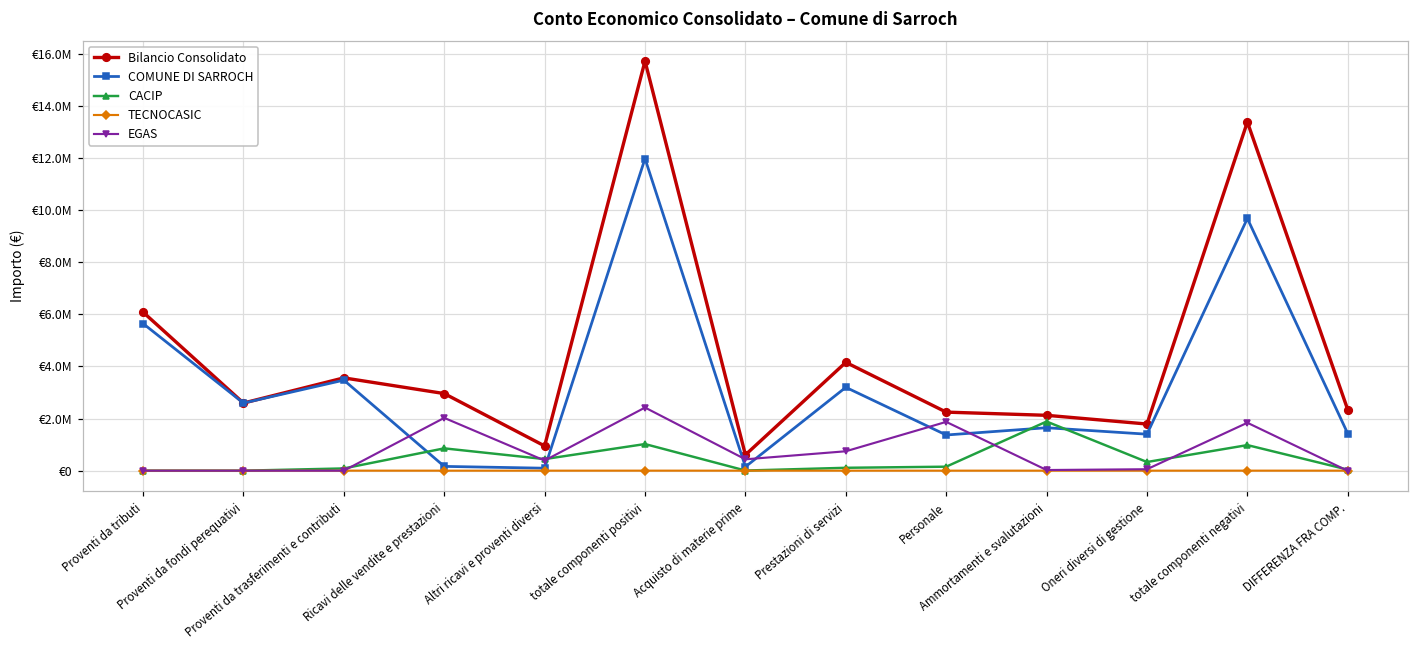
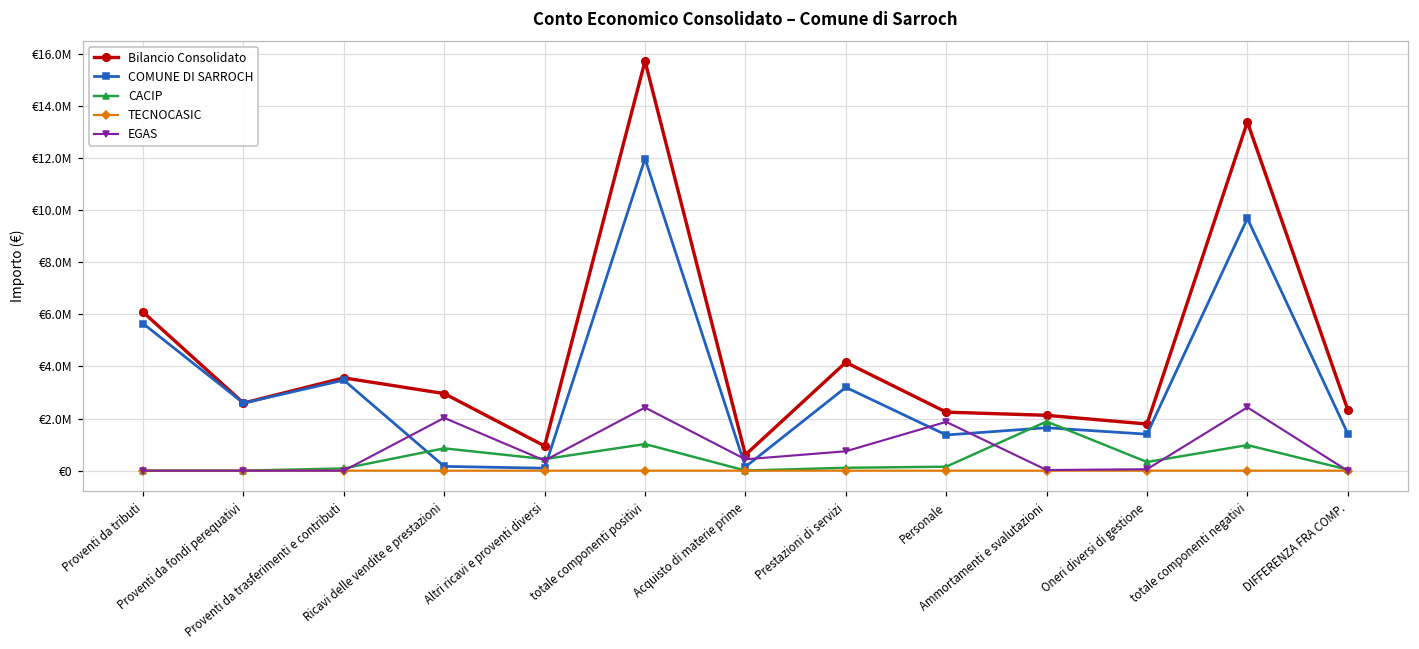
EGAS, totale componenti negativi: €1800000 -> €2400000
